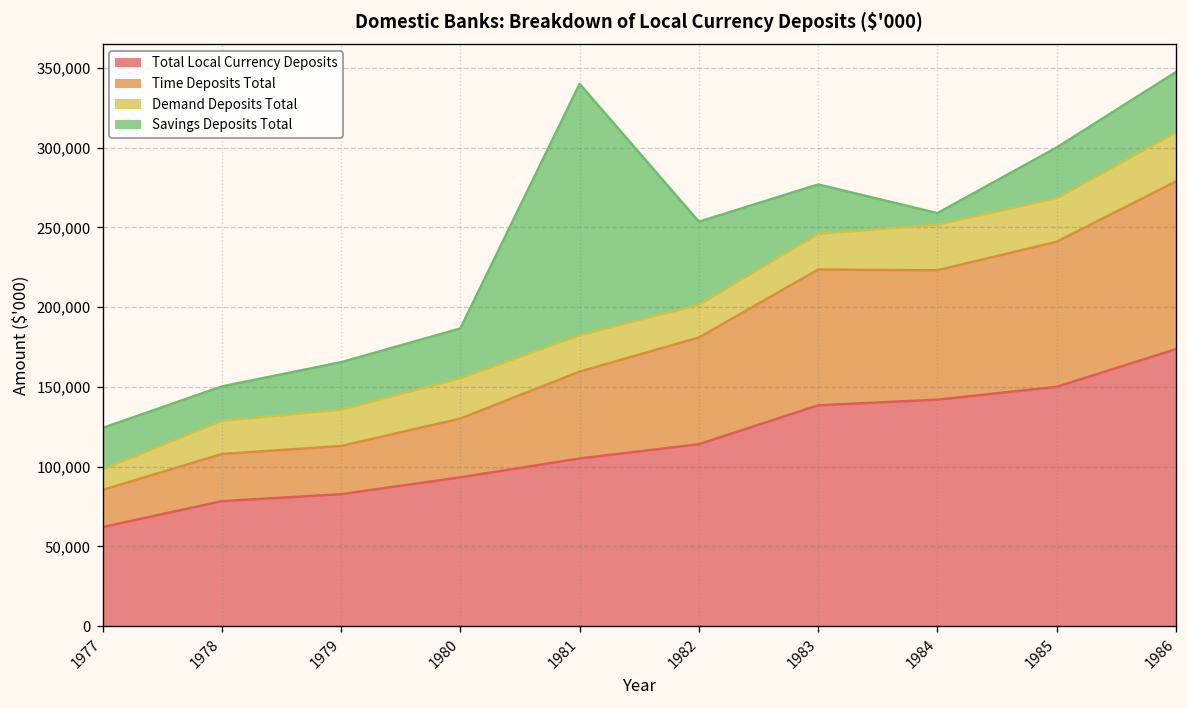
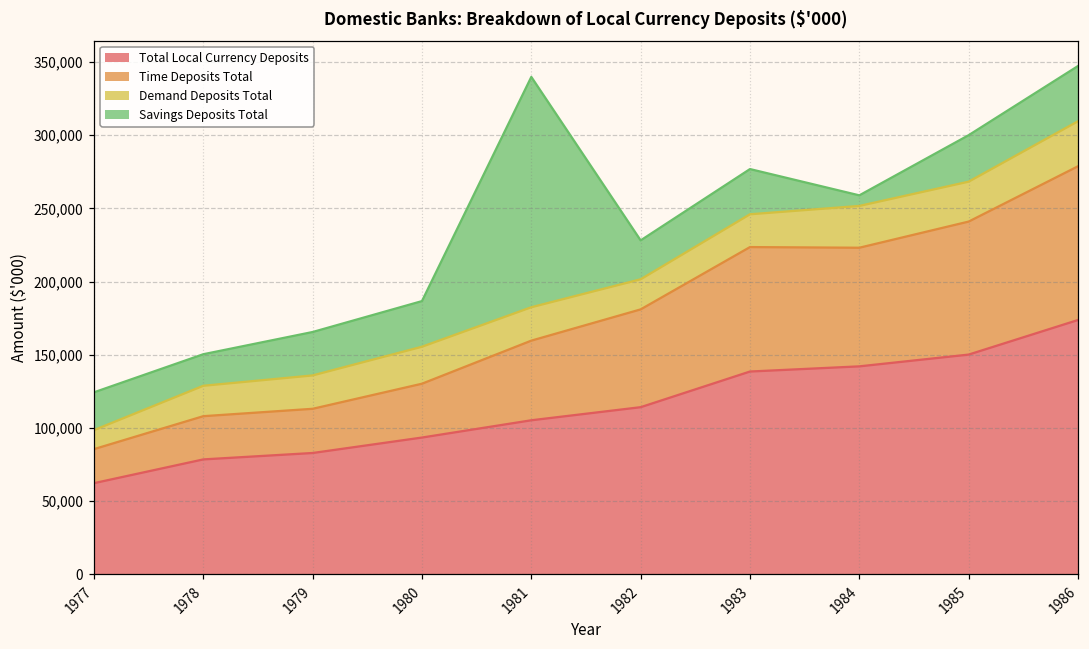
Savings Deposits Total, 1982: 52,000 -> 27,000
